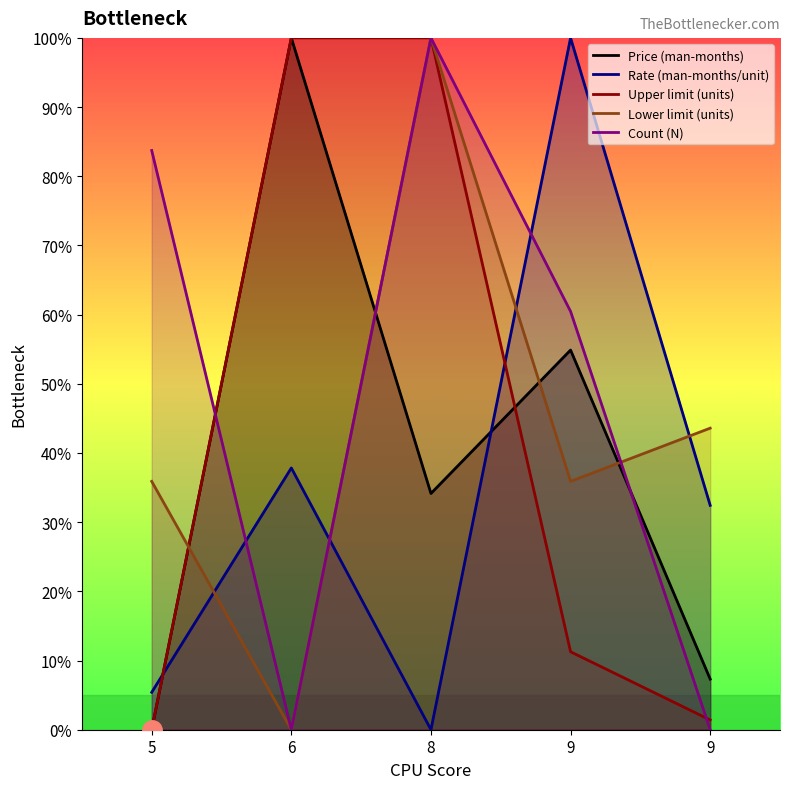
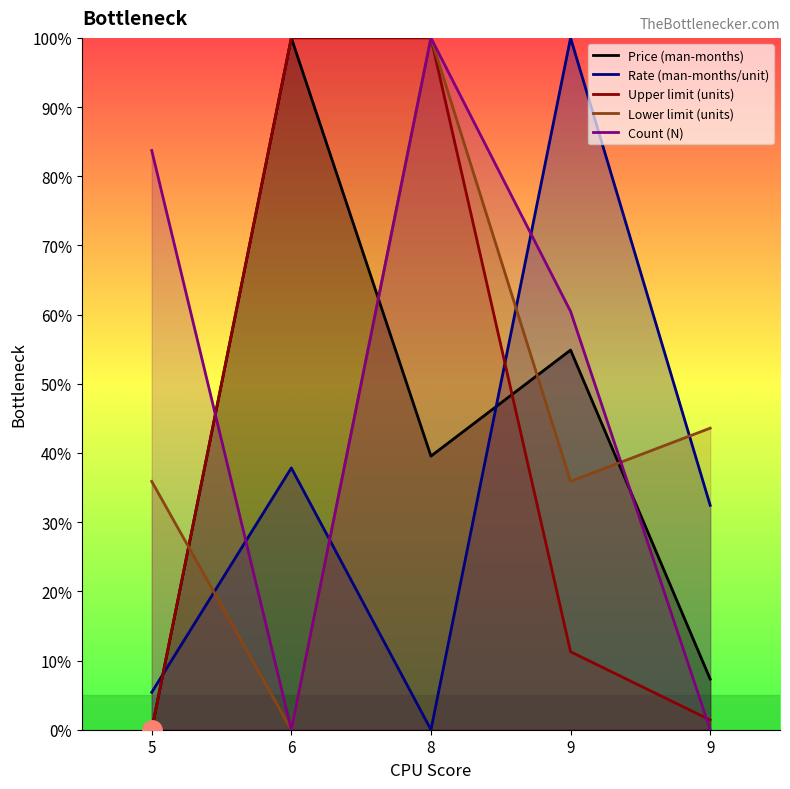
Price (man-months), 8: 34% -> 40%
